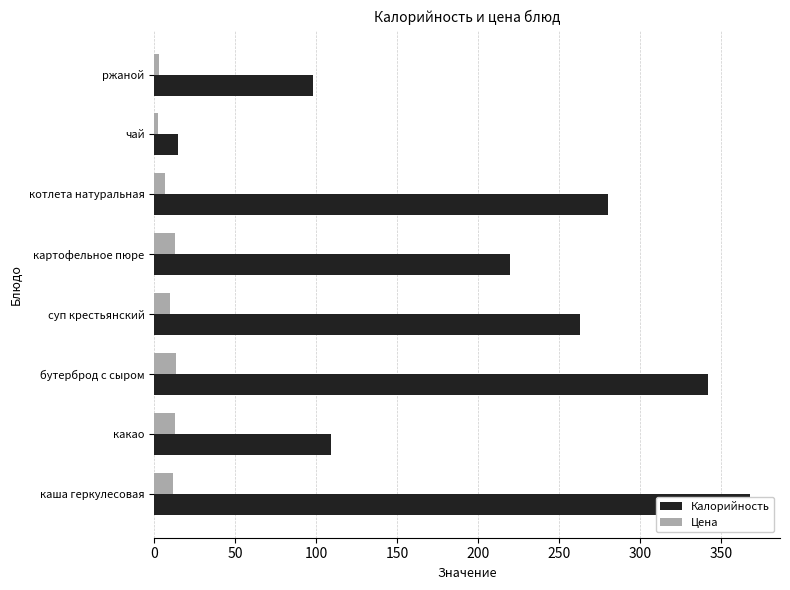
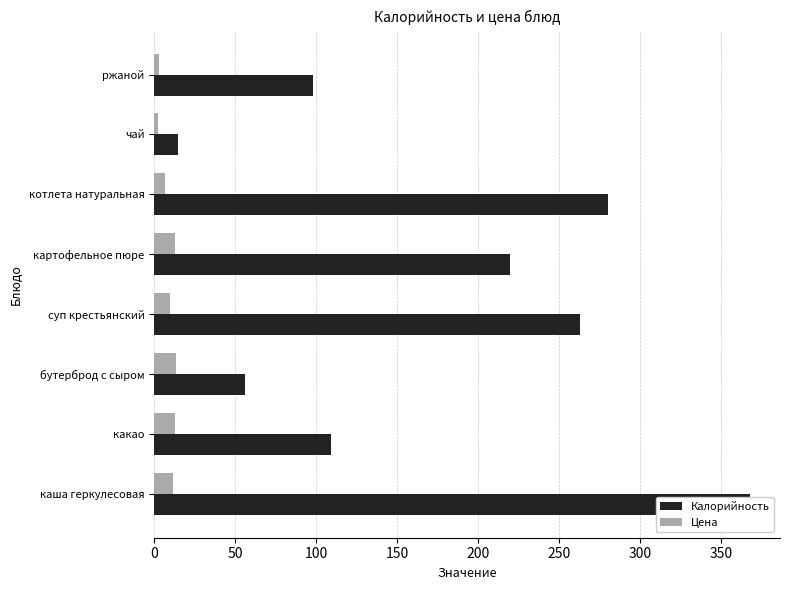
Калорийность, бутерброд с сыром: 342 -> 56
